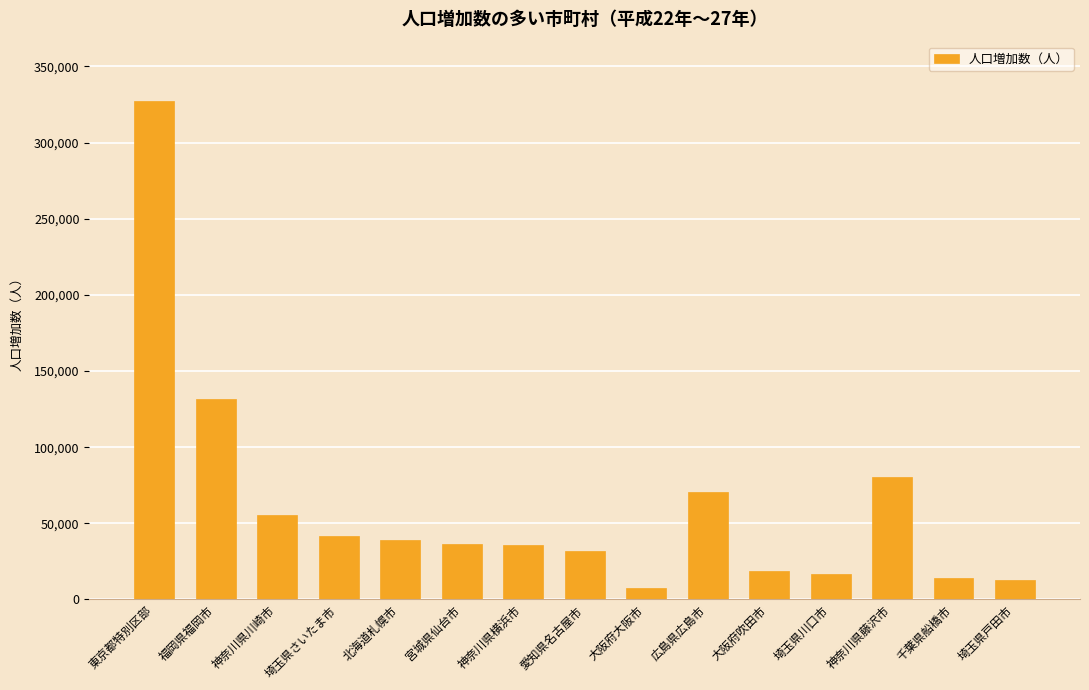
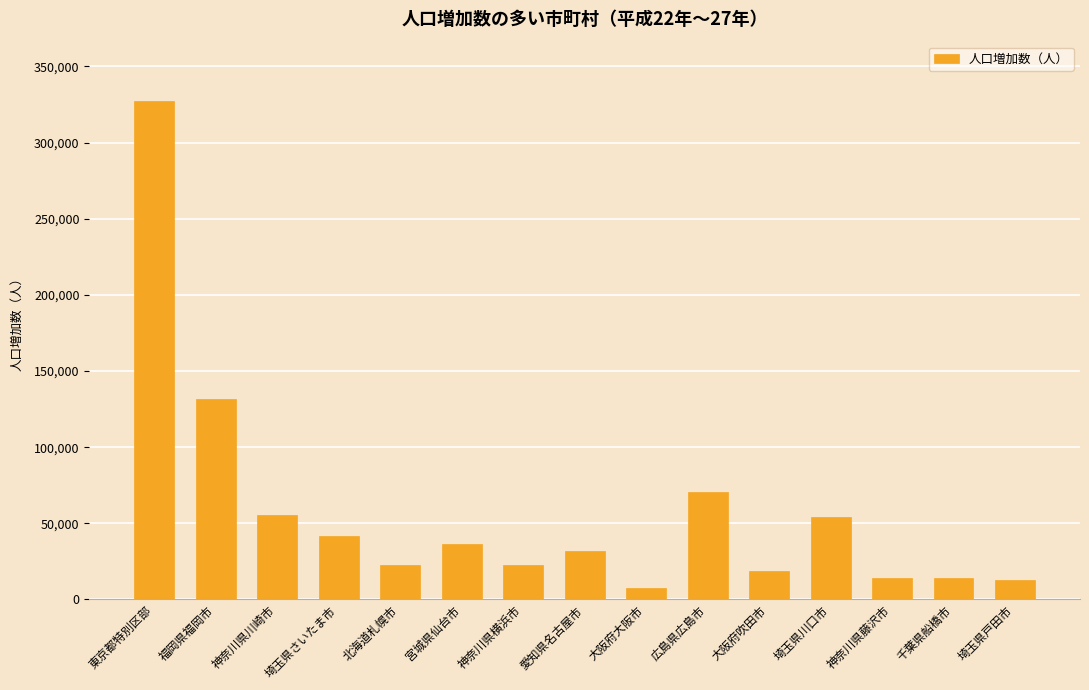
北海道札幌市: 39,000 -> 23,000
神奈川県横浜市: 36,000 -> 23,000
埼玉県川口市: 17,000 -> 54,000
神奈川県藤沢市: 80,000 -> 14,000
